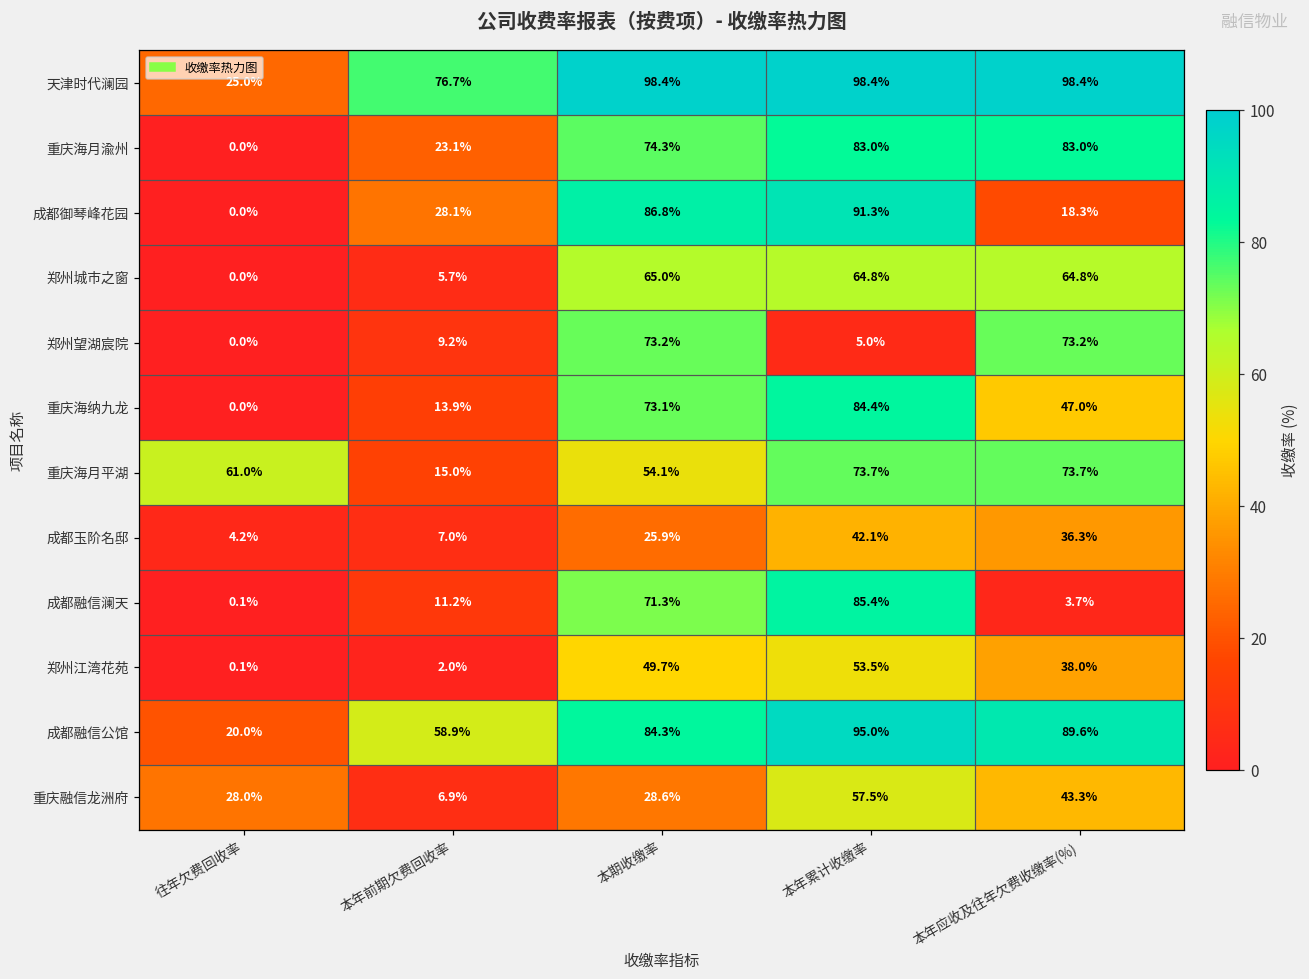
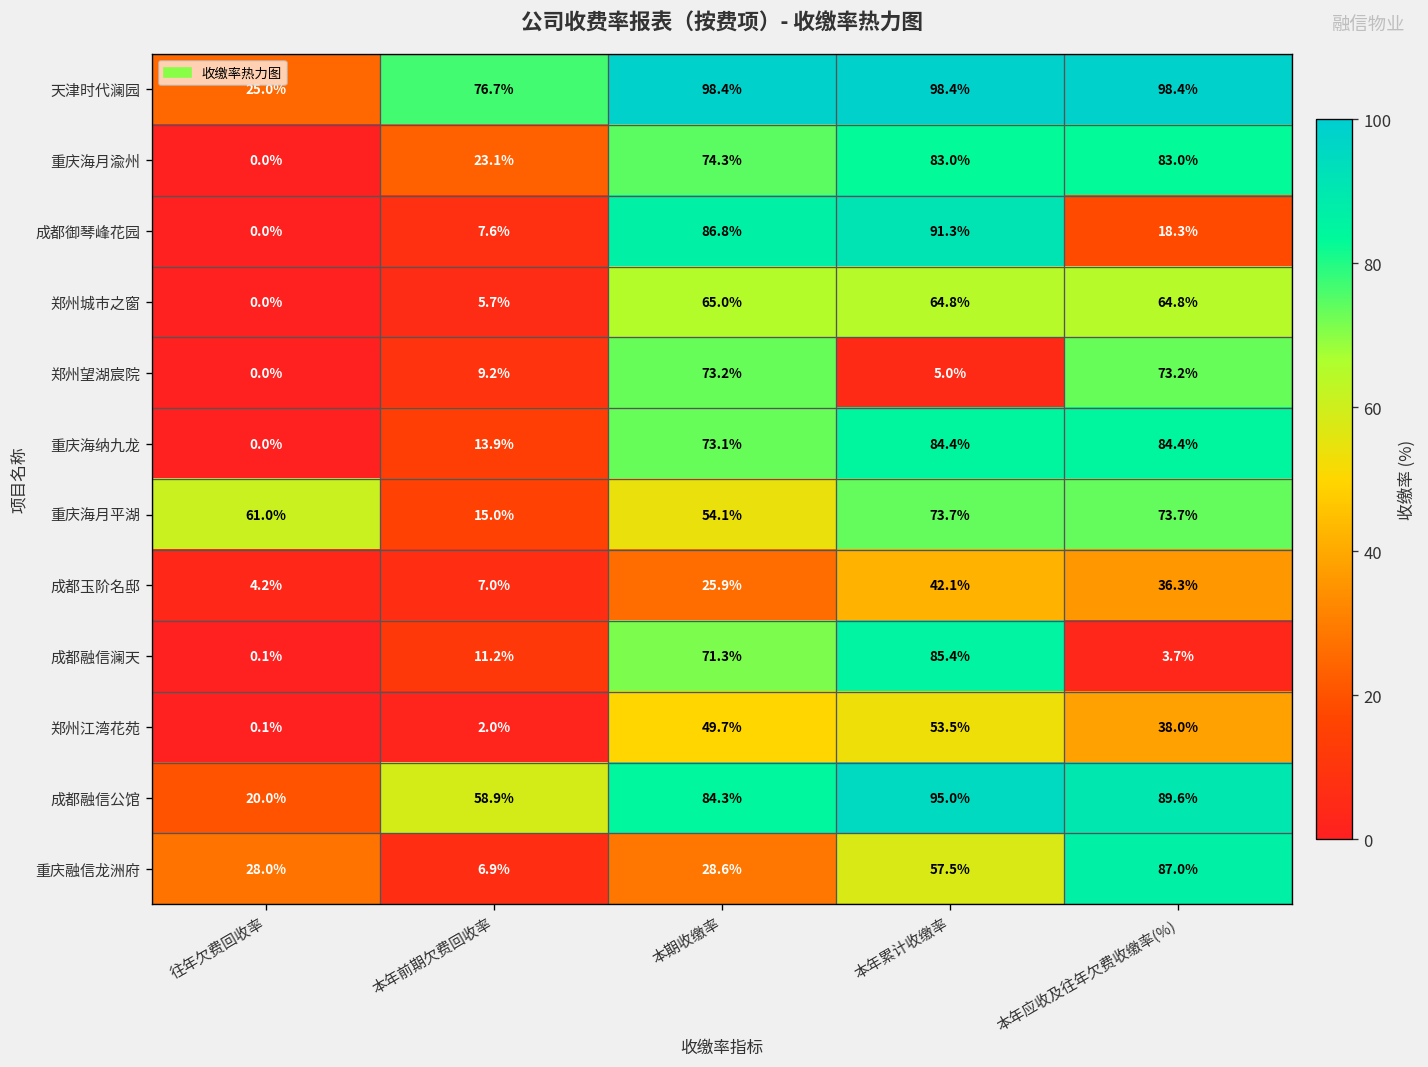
成都御琴峰花园, 本年前期欠费回收率: 28.1% -> 7.6%
重庆海纳九龙, 本年应收及往年欠费收缴率(%): 47.0% -> 84.4%
重庆融信龙洲府, 本年应收及往年欠费收缴率(%): 43.3% -> 87.0%
